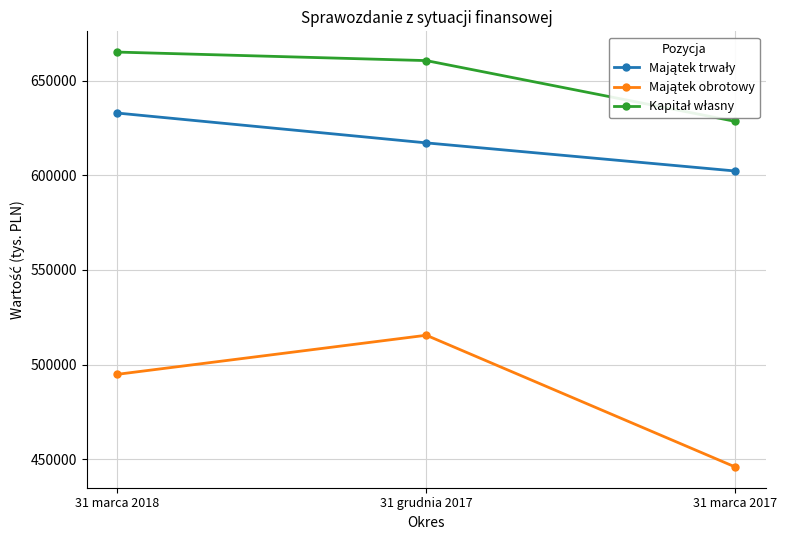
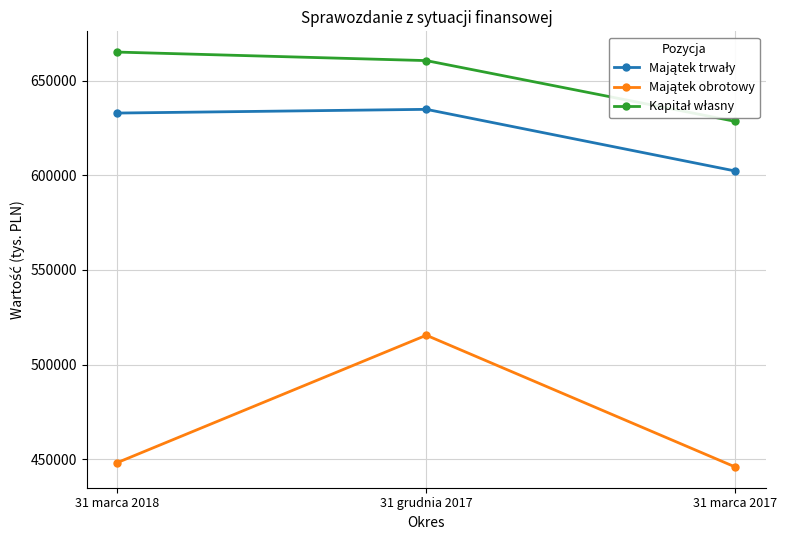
Majątek obrotowy, 31 marca 2018: 495000 -> 448000
Majątek trwały, 31 grudnia 2017: 617000 -> 635000
